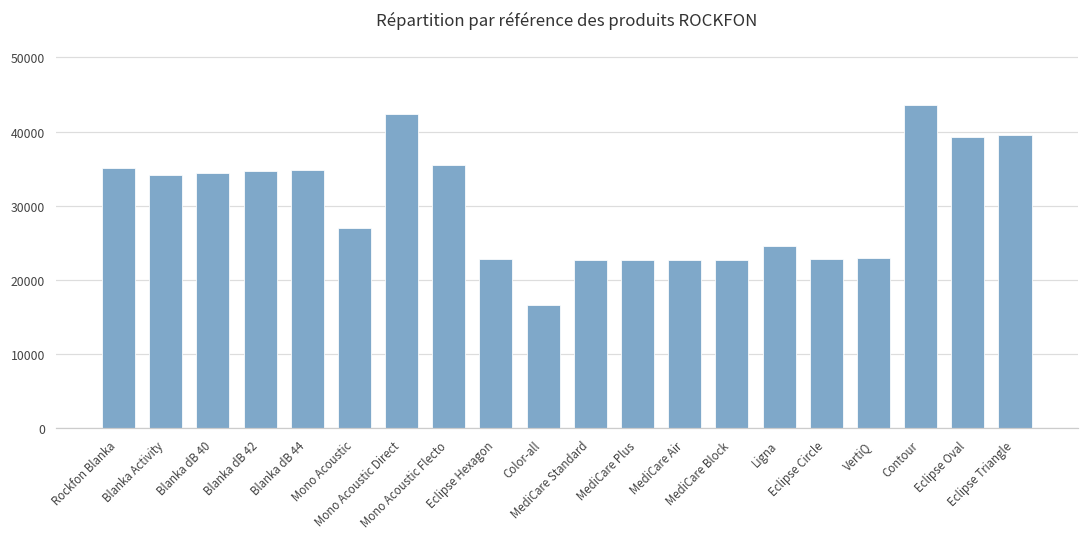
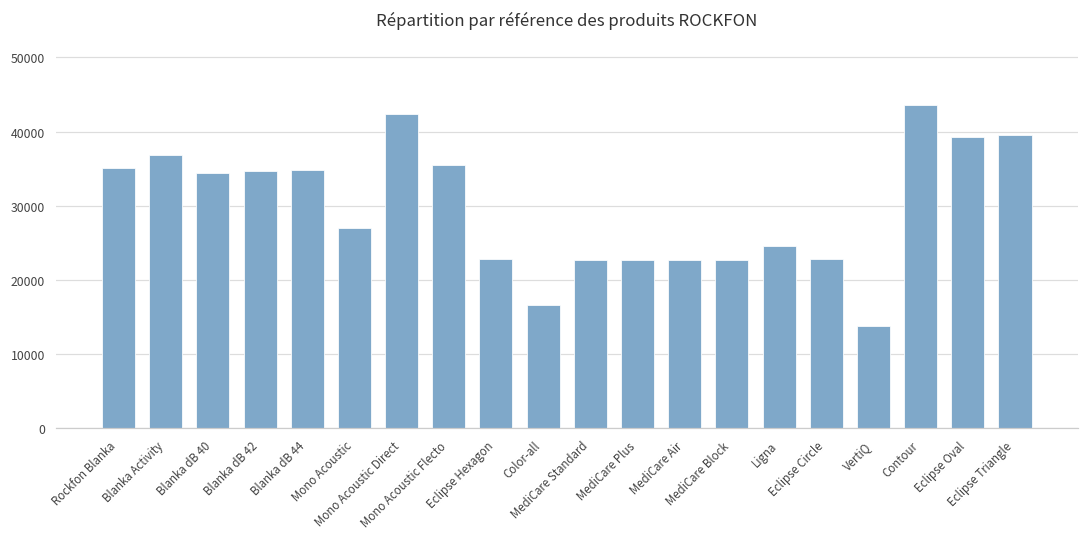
Blanka Activity: 34000 -> 37000
VertiQ: 23000 -> 14000
